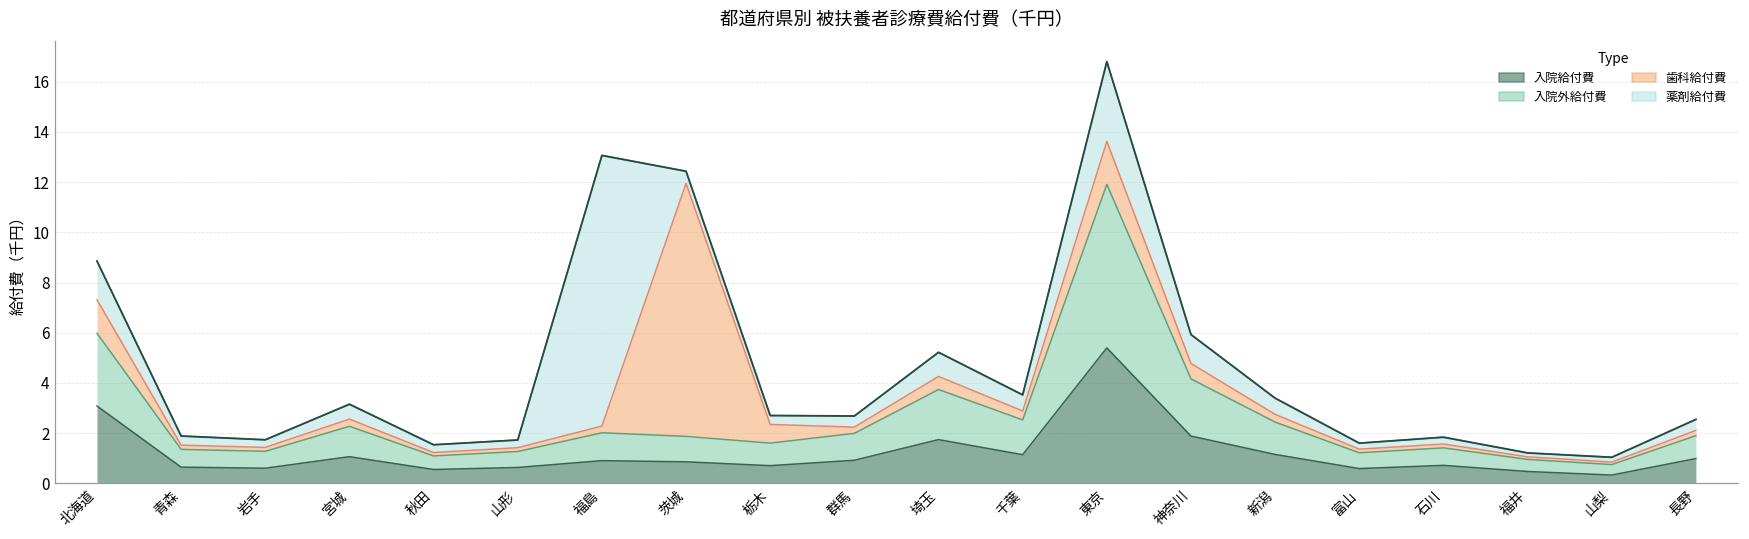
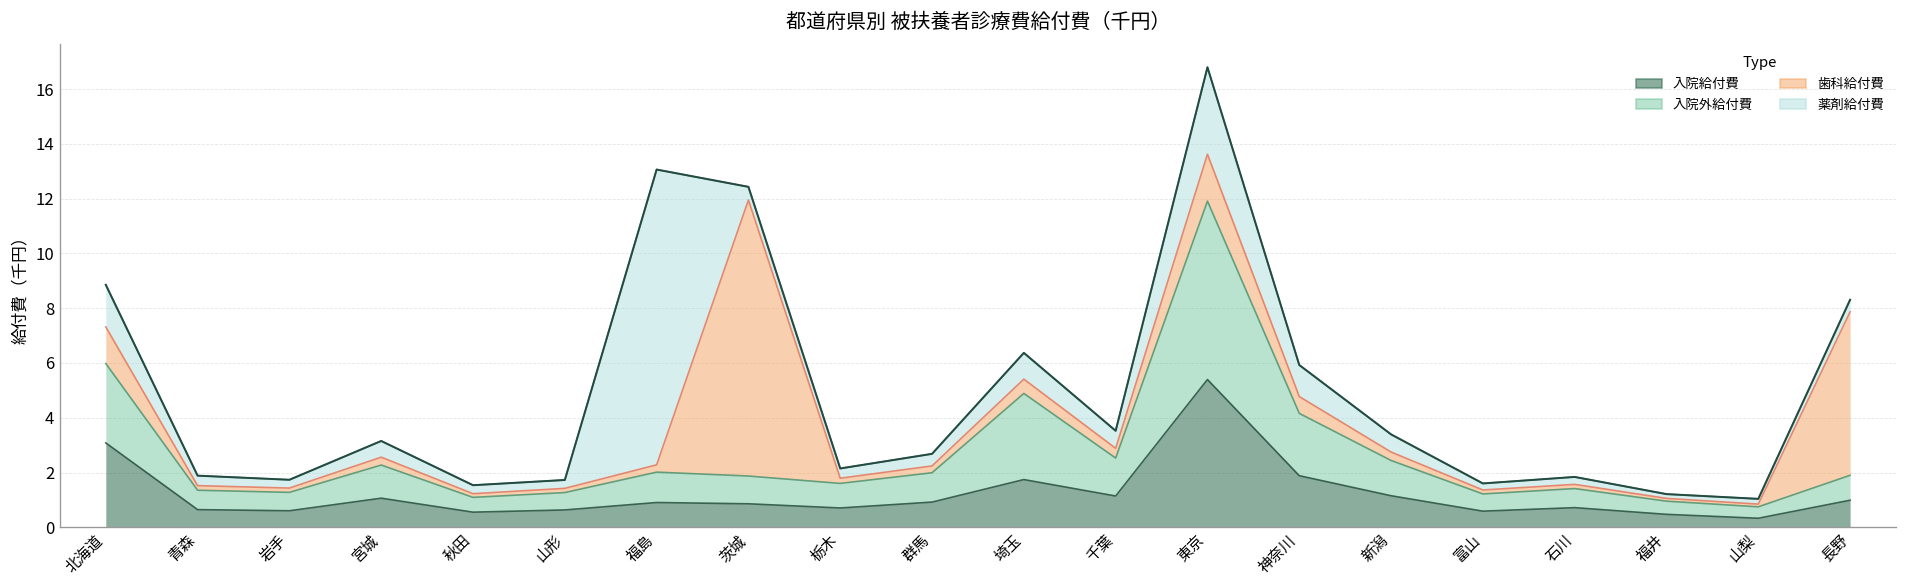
歯科給付費, 栃木: 0.7 -> 0.2
入院外給付費, 埼玉: 2.0 -> 3.1
歯科給付費, 長野: 0.2 -> 6.0
